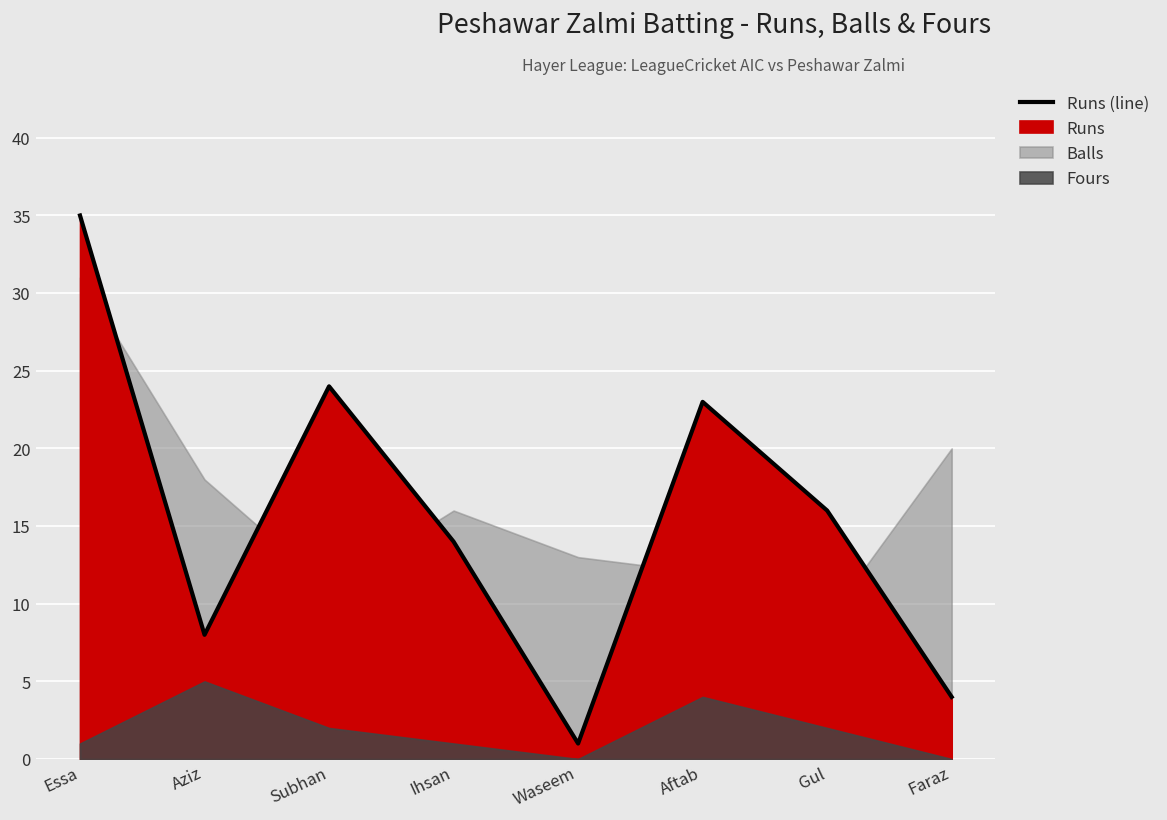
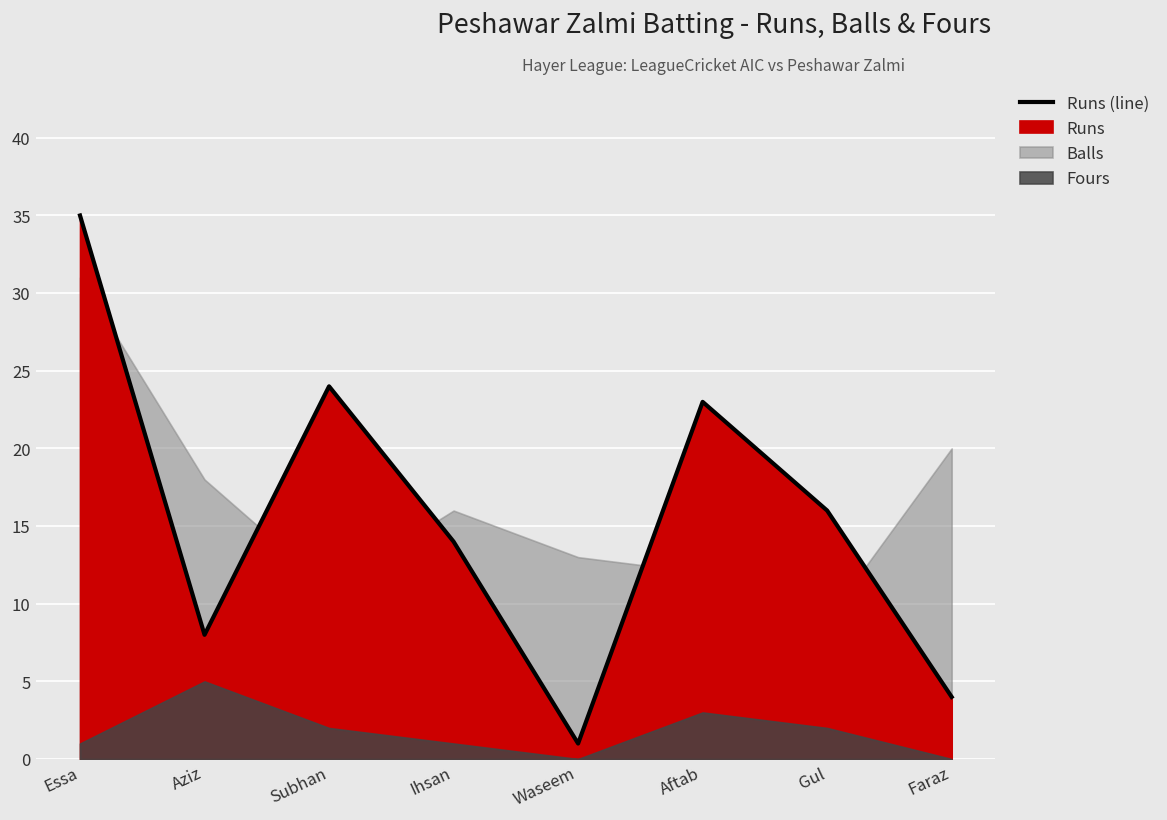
Fours, Aftab: 4 -> 3
